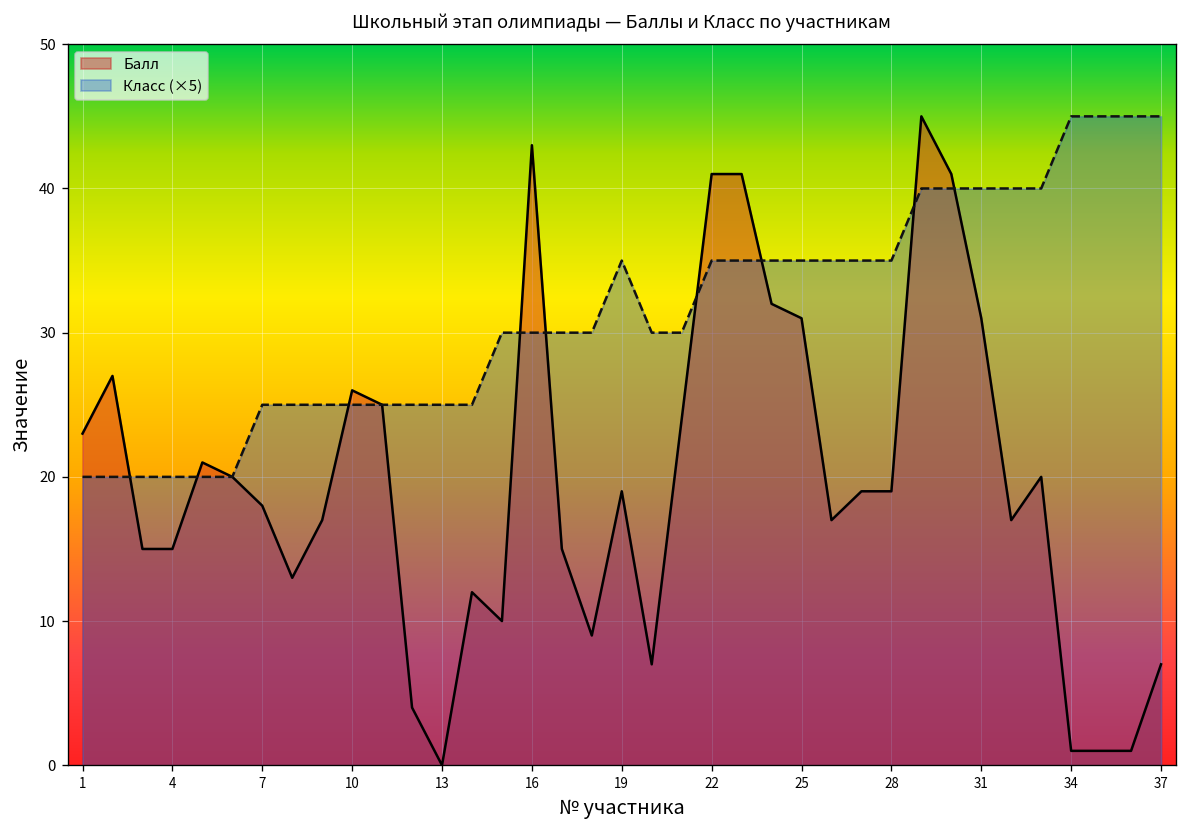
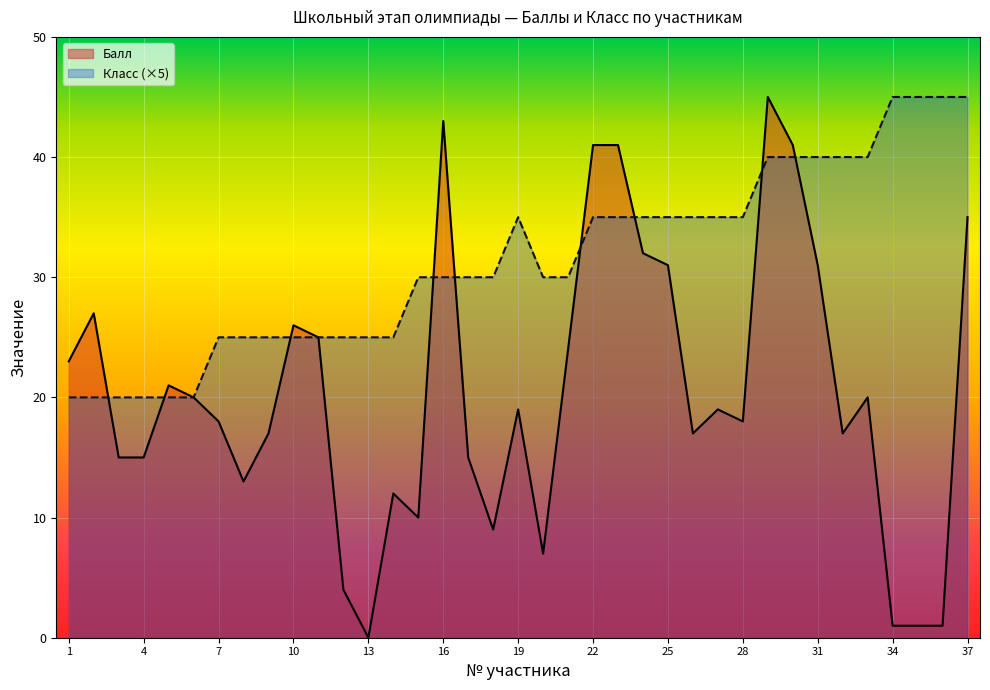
Балл, 28: 19 -> 18
Балл, 37: 7 -> 35
